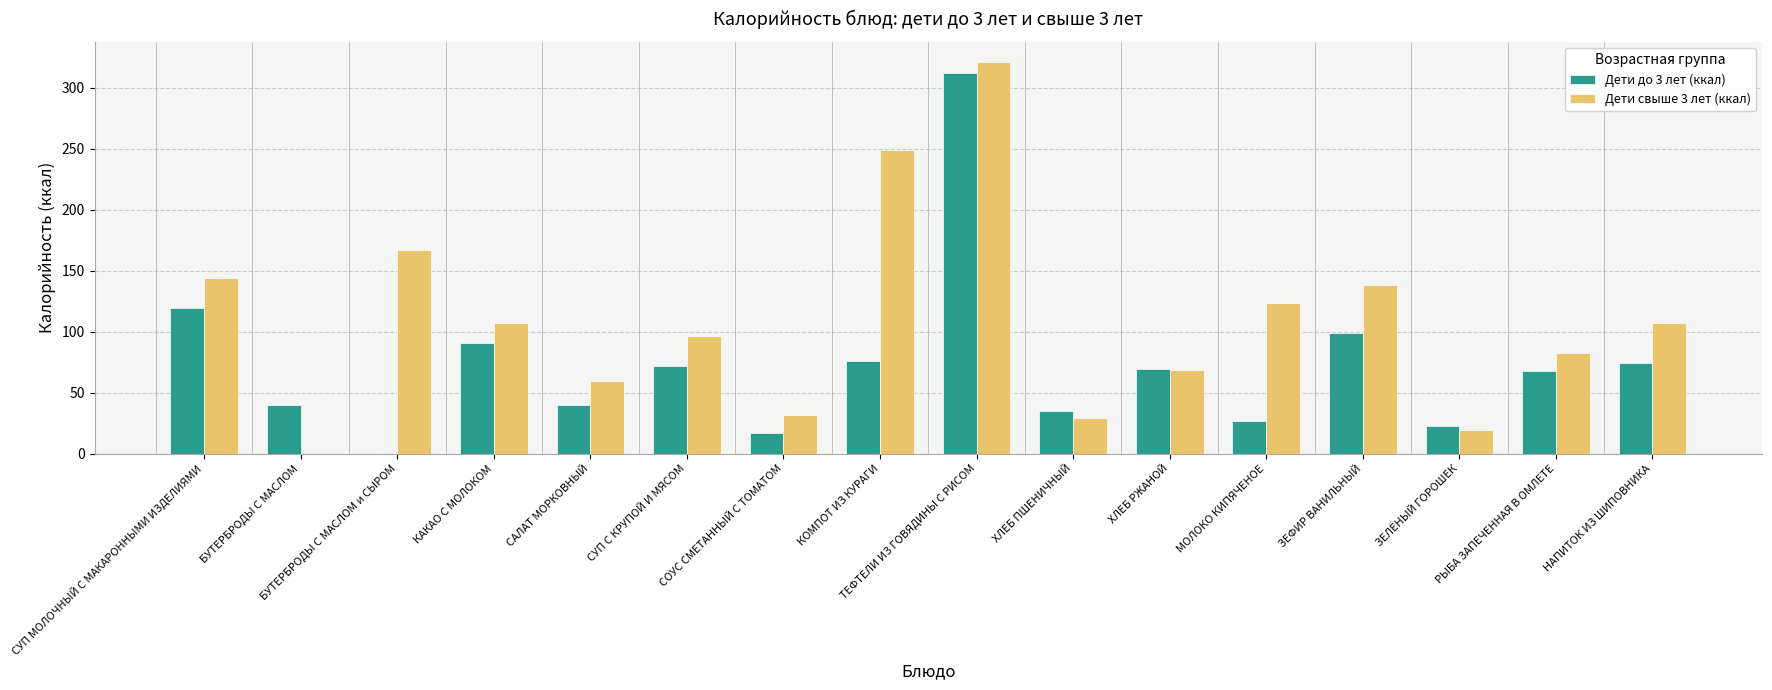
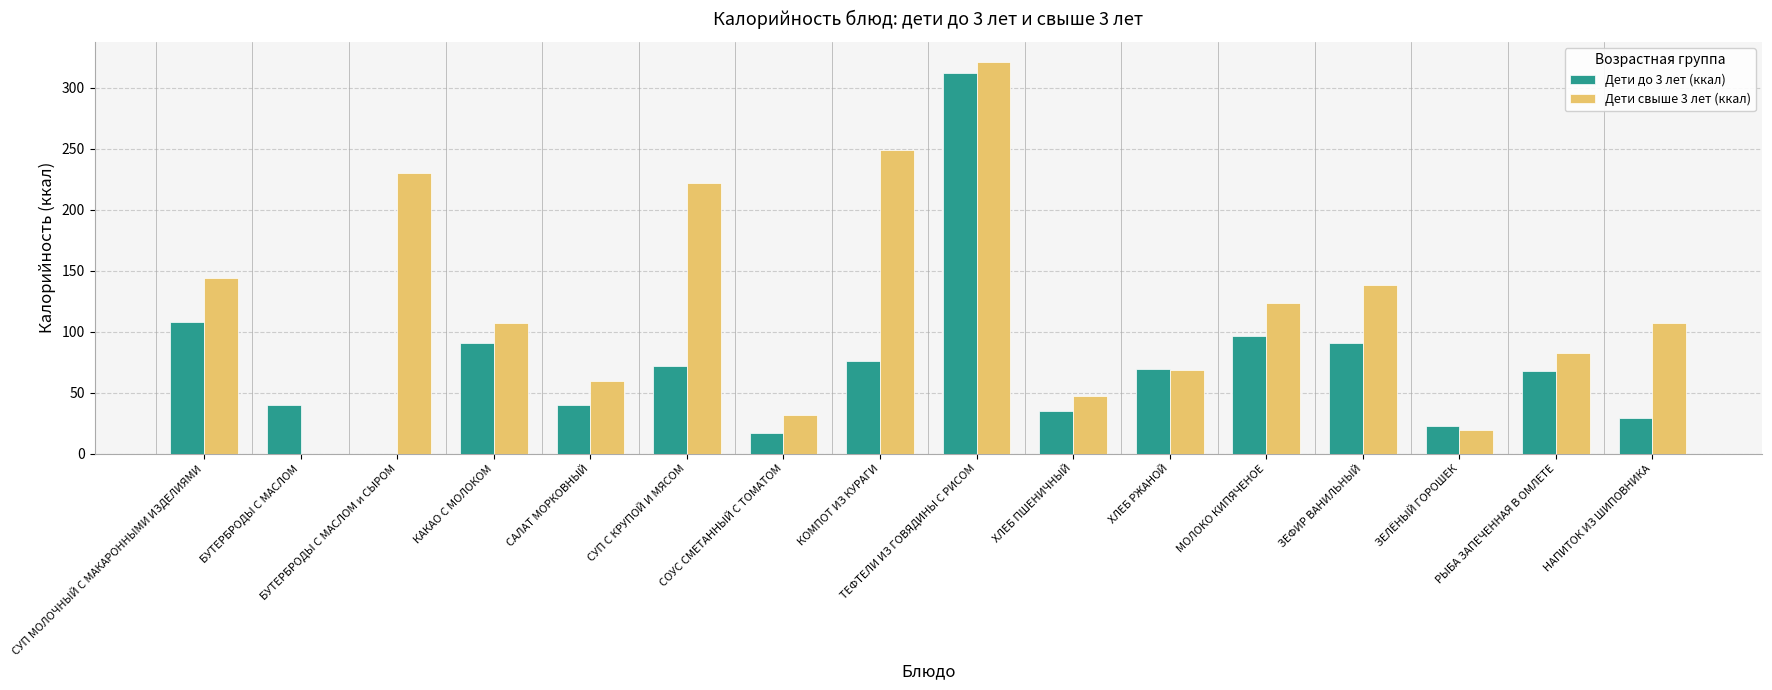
Дети до 3 лет (ккал), СУП МОЛОЧНЫЙ С МАКАРОННЫМИ ИЗДЕЛИЯМИ: 119 -> 108
Дети свыше 3 лет (ккал), БУТЕРБРОДЫ С МАСЛОМ и СЫРОМ: 167 -> 230
Дети свыше 3 лет (ккал), СУП С КРУПОЙ И МЯСОМ: 96 -> 222
Дети свыше 3 лет (ккал), ХЛЕБ ПШЕНИЧНЫЙ: 29 -> 47
Дети до 3 лет (ккал), МОЛОКО КИПЯЧЕНОЕ: 27 -> 96
Дети до 3 лет (ккал), ЗЕФИР ВАНИЛЬНЫЙ: 99 -> 91
Дети до 3 лет (ккал), НАПИТОК ИЗ ШИПОВНИКА: 75 -> 29
